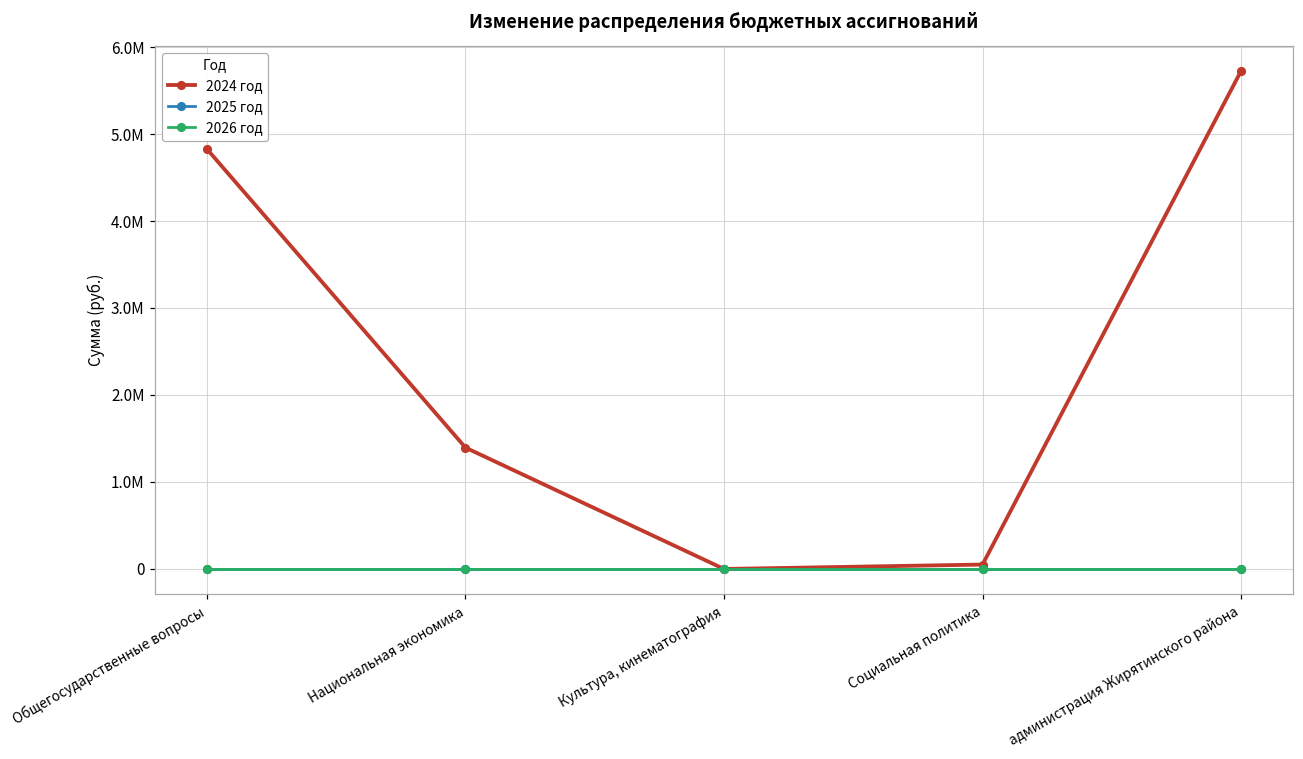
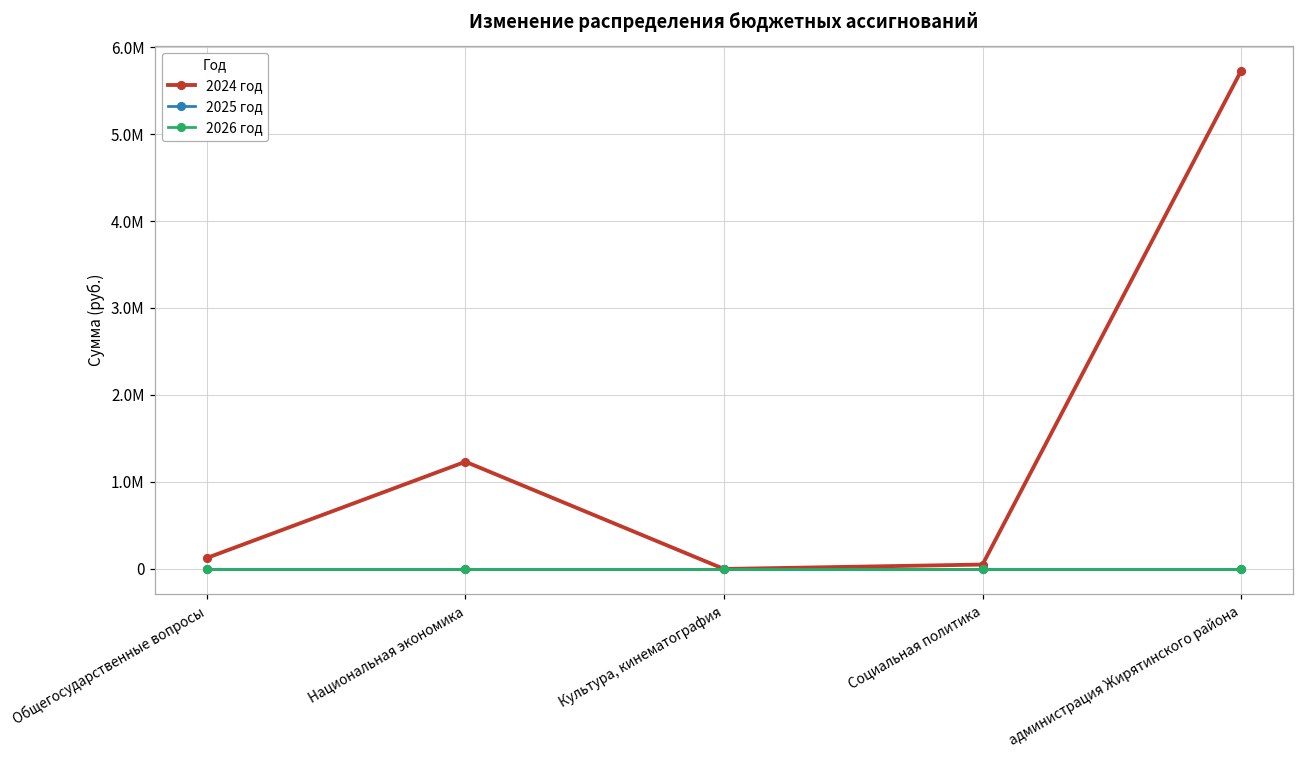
2024 год, Общегосударственные вопросы: 4800000 -> 100000
2024 год, Национальная экономика: 1400000 -> 1200000
